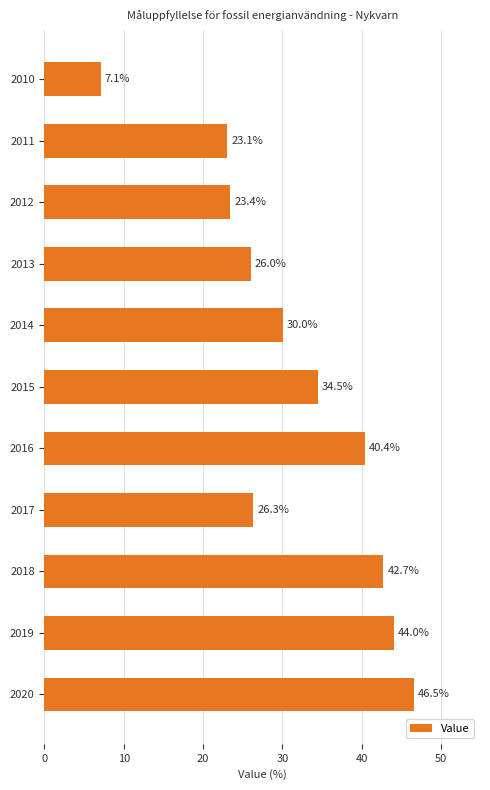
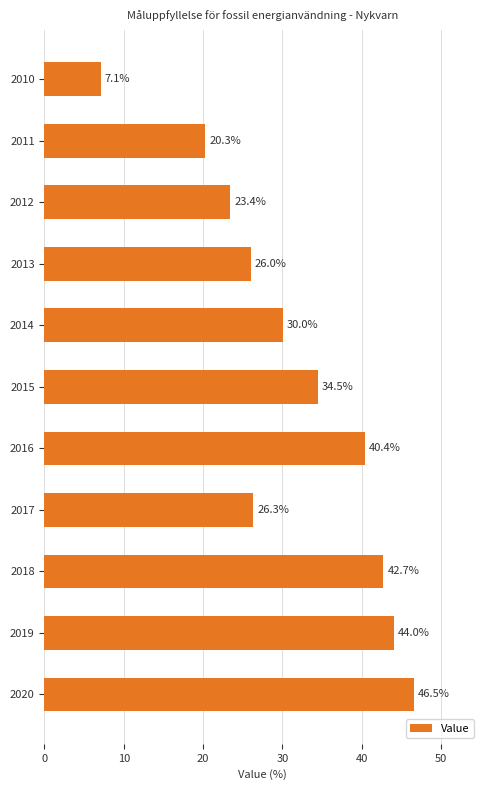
2011: 23.1% -> 20.3%
